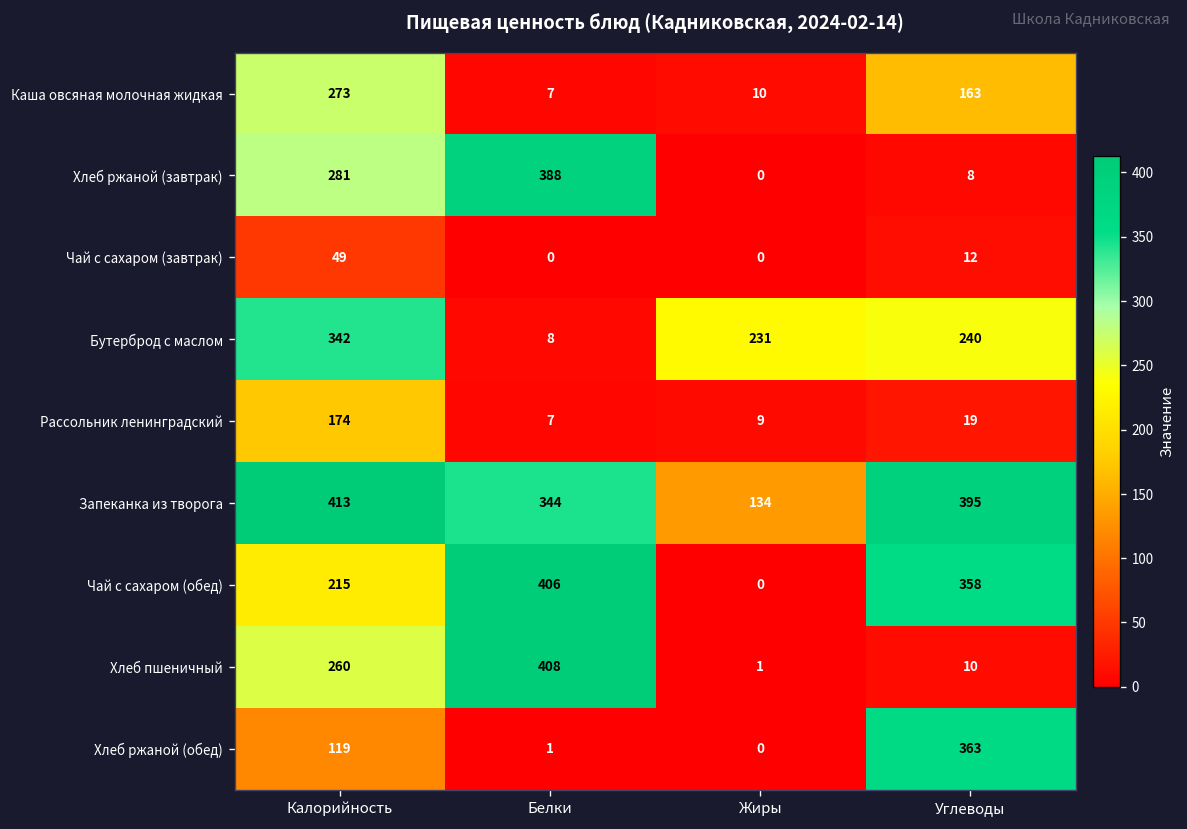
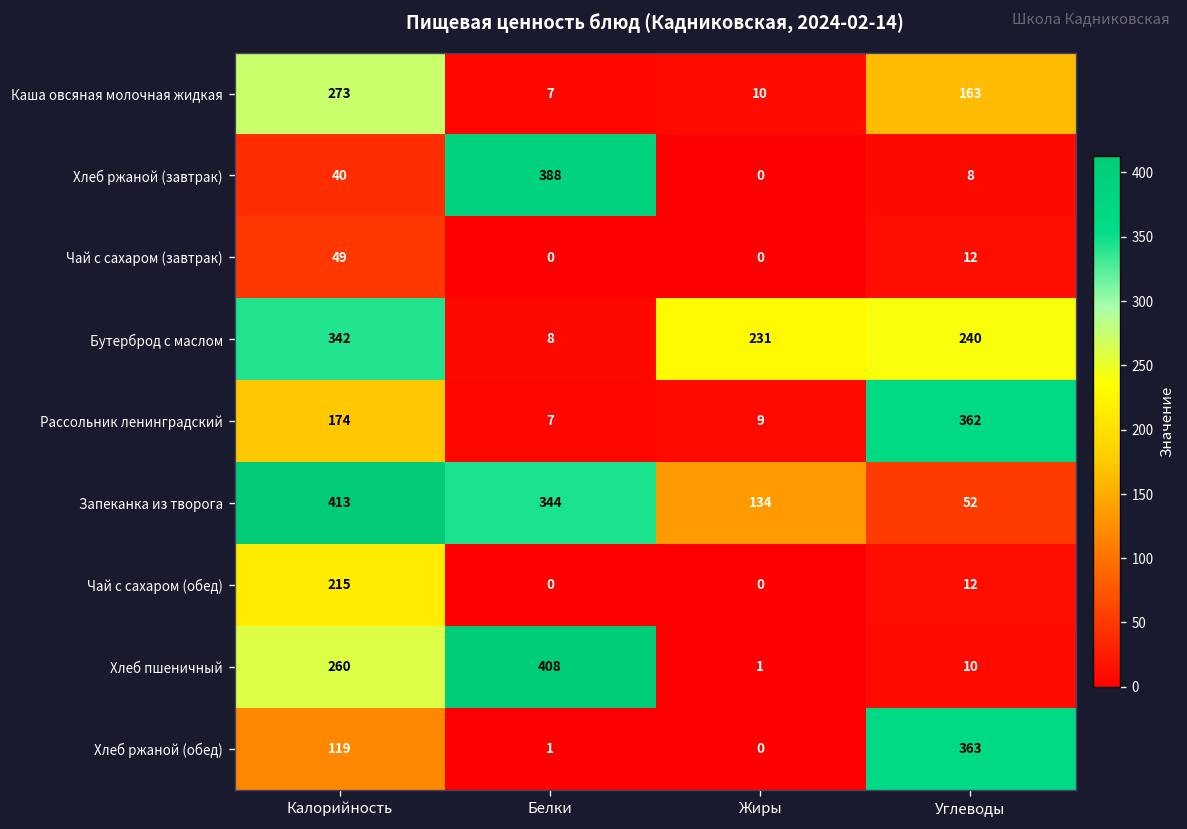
Хлеб ржаной (завтрак), Калорийность: 281 -> 40
Рассольник ленинградский, Углеводы: 19 -> 362
Запеканка из творога, Углеводы: 395 -> 52
Чай с сахаром (обед), Белки: 406 -> 0
Чай с сахаром (обед), Углеводы: 358 -> 12
